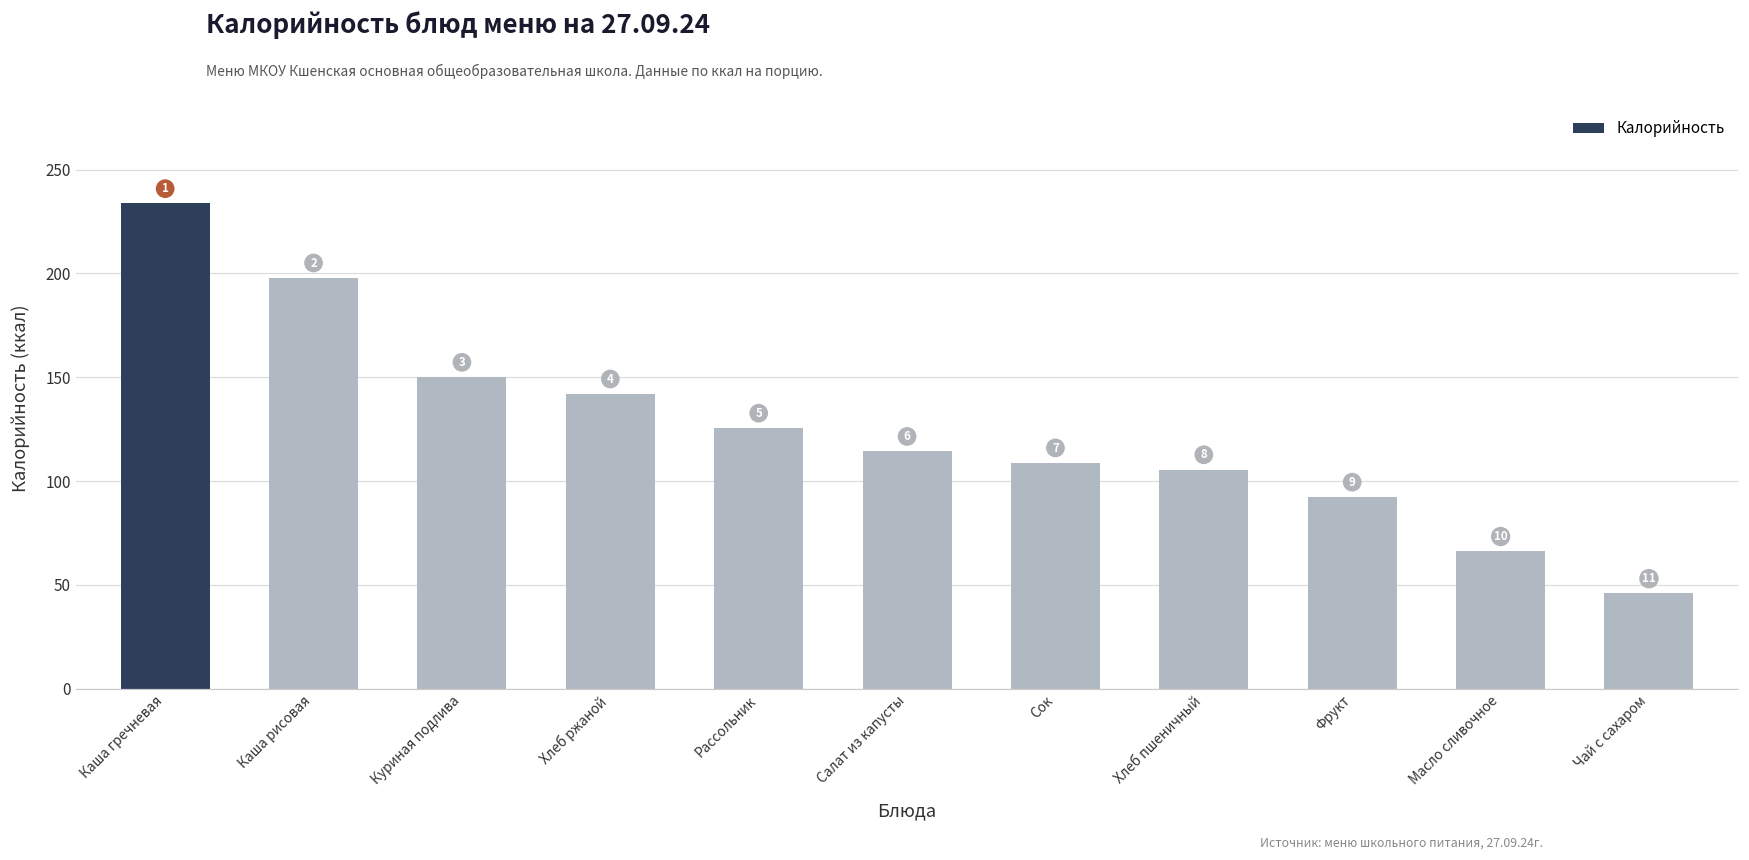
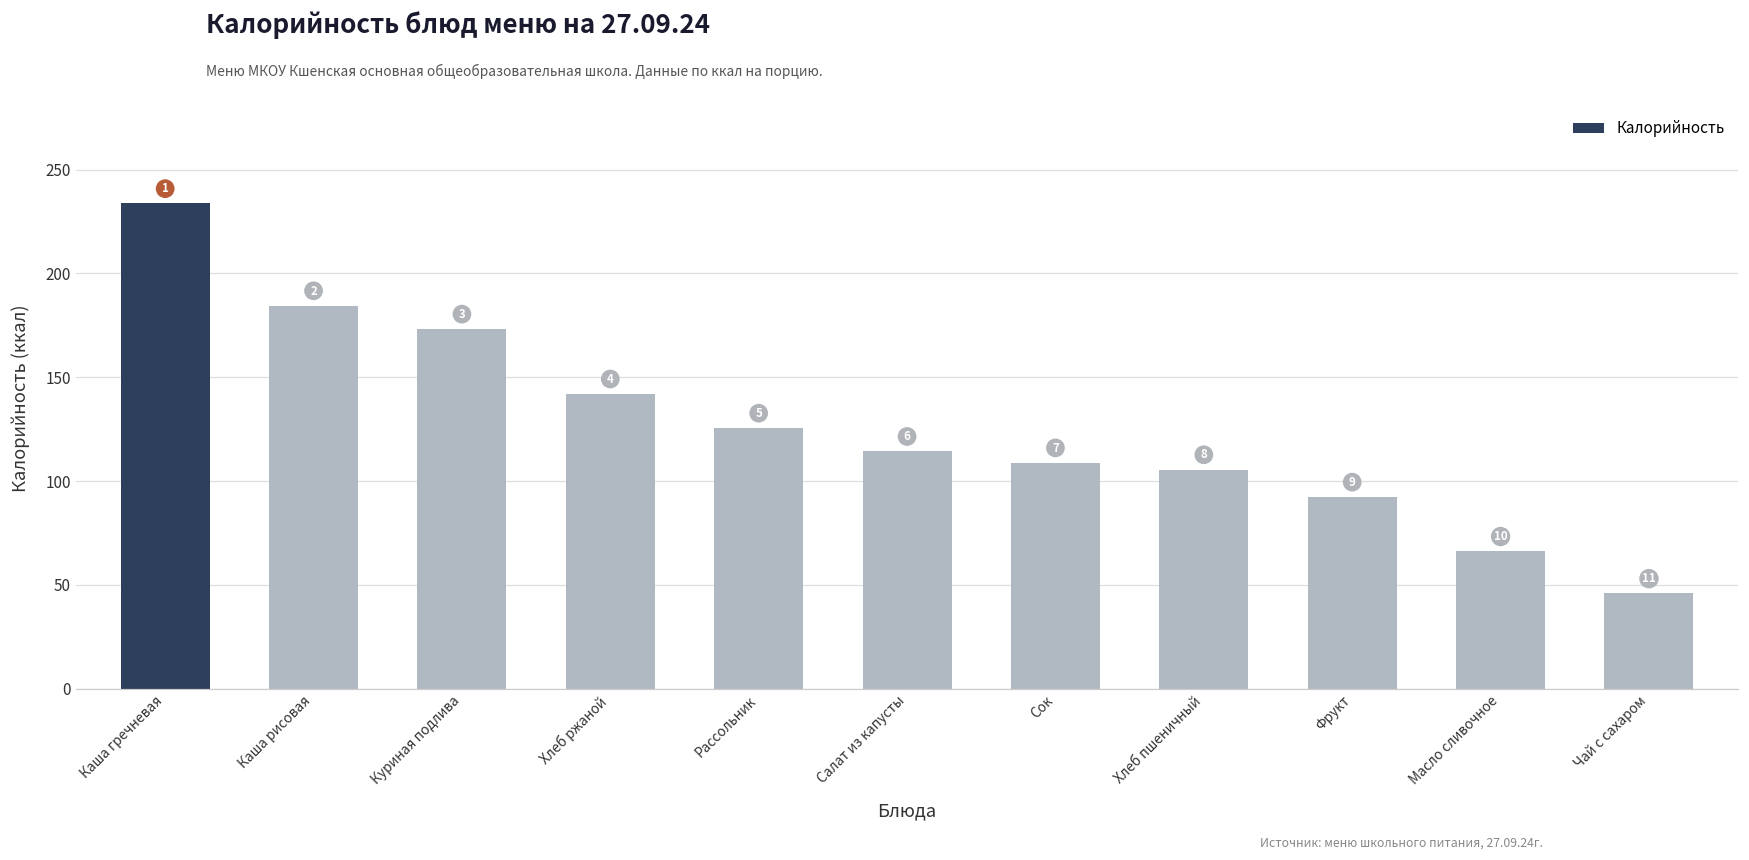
Каша рисовая: 198 -> 185
Куриная подлива: 150 -> 173
